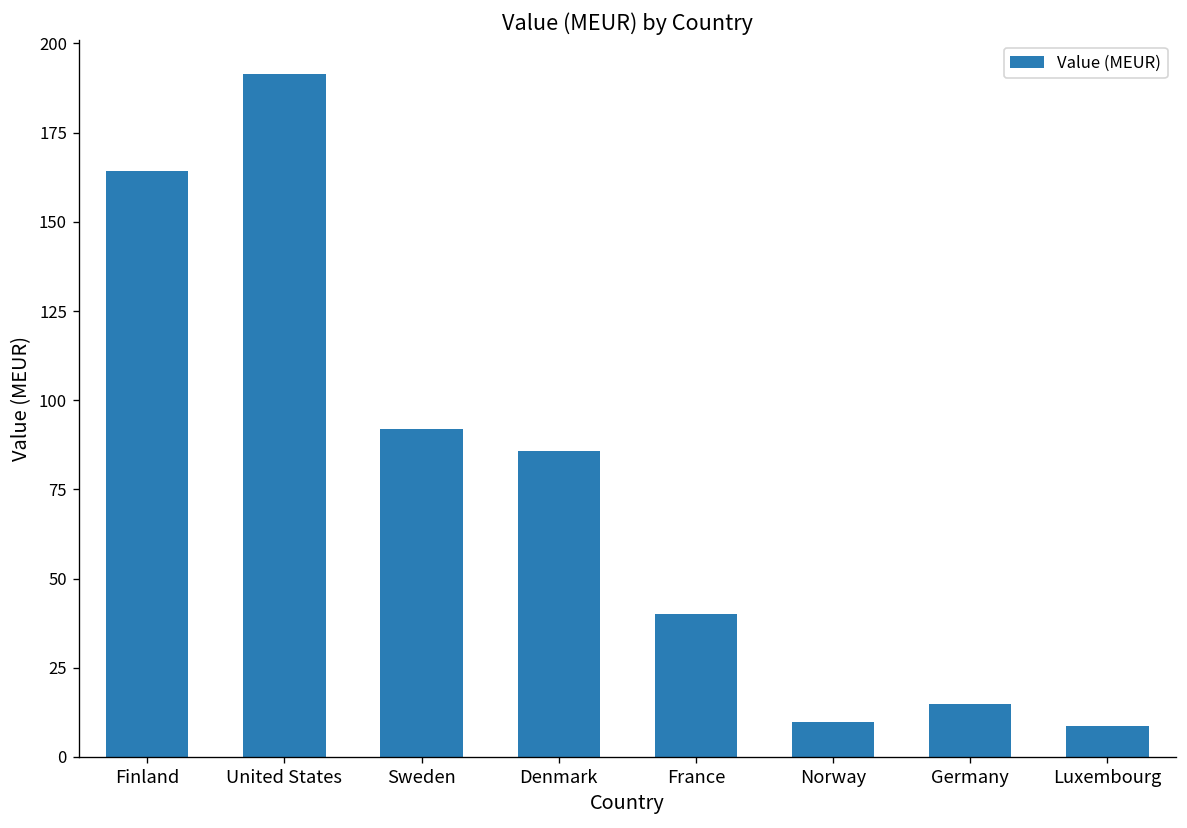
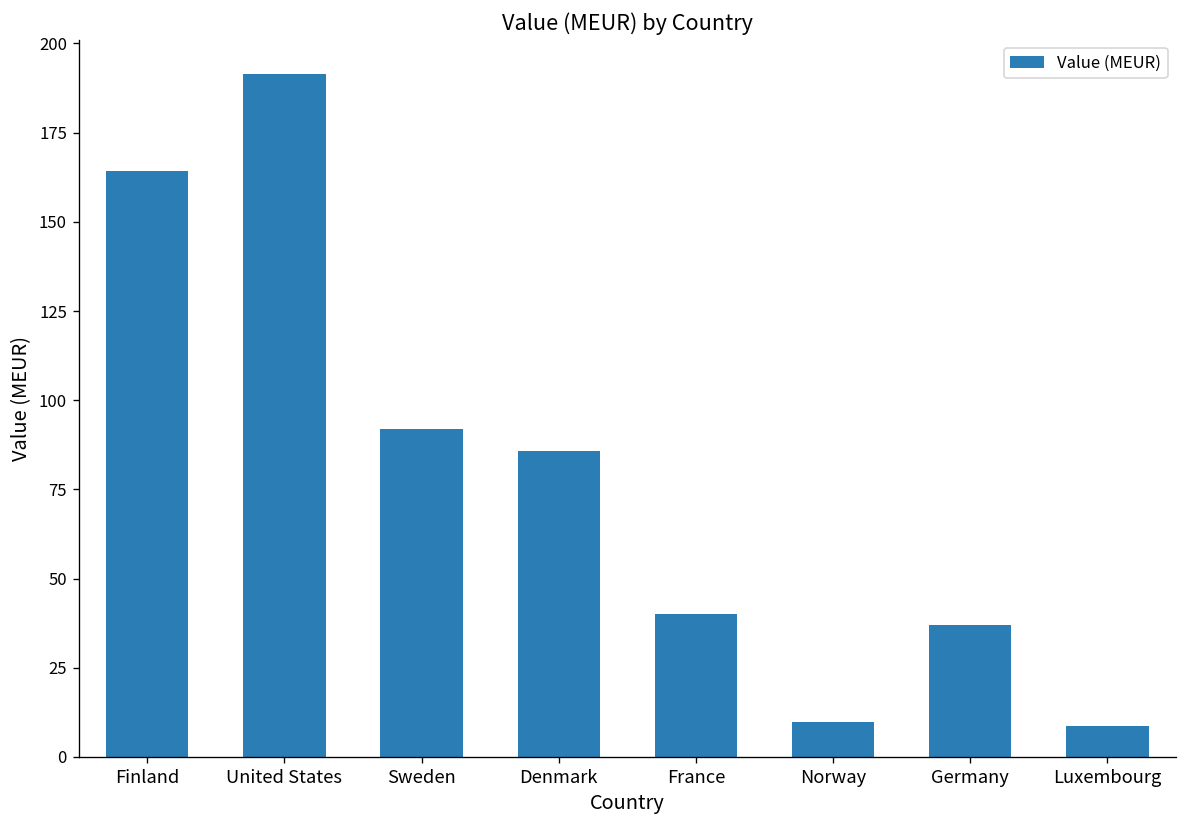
Germany: 15 -> 37
